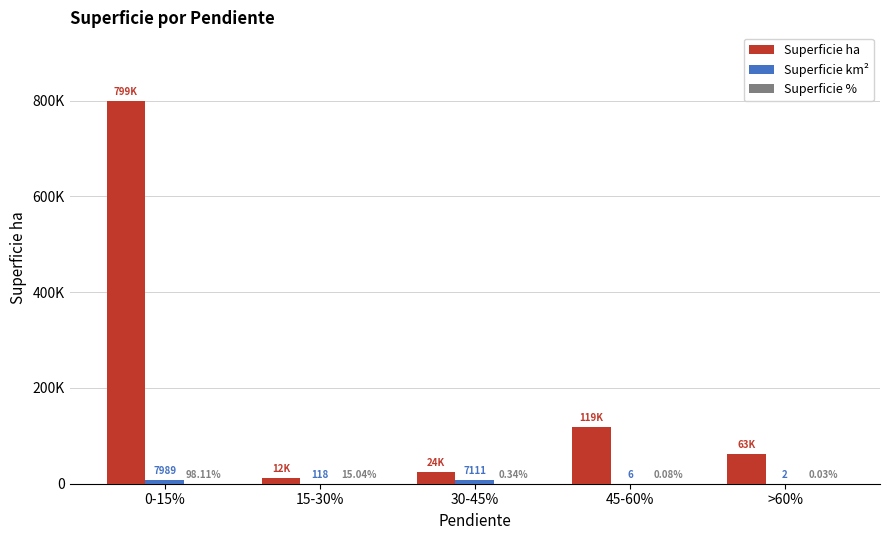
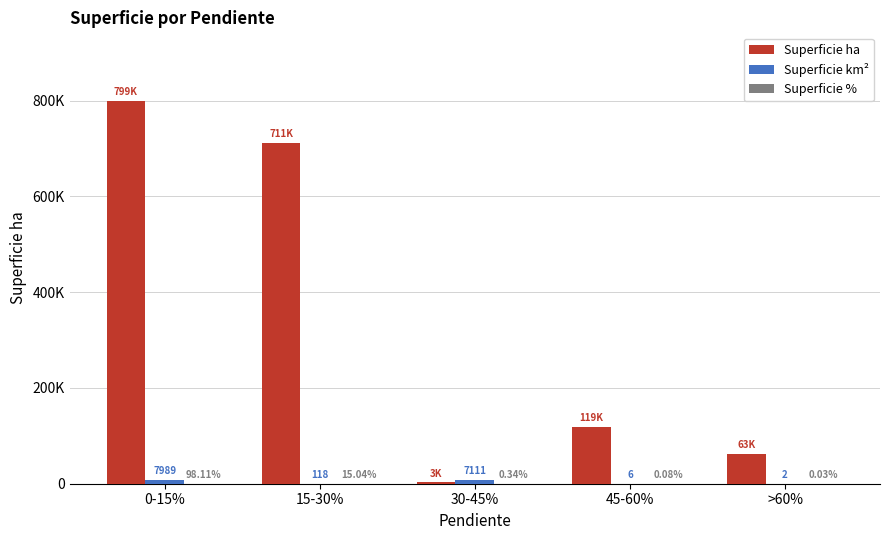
Superficie ha, 15-30%: 12K -> 711K
Superficie ha, 30-45%: 24K -> 3K
